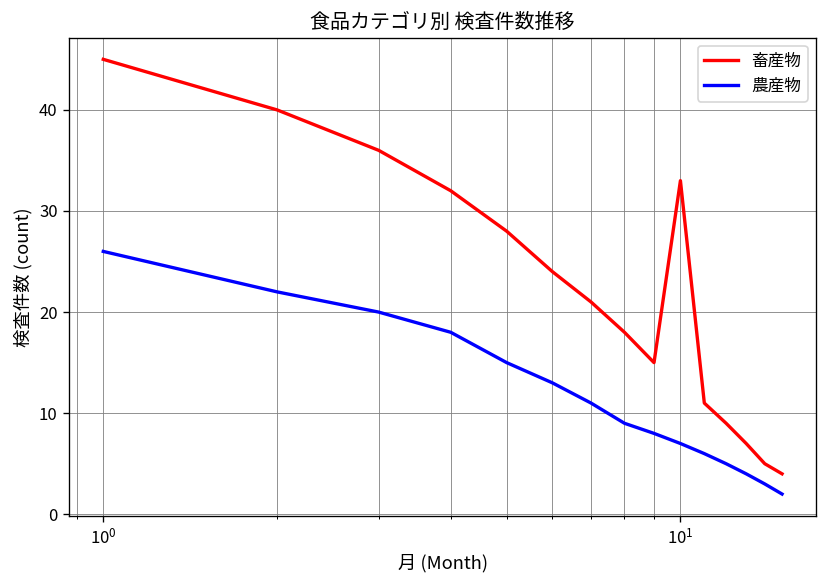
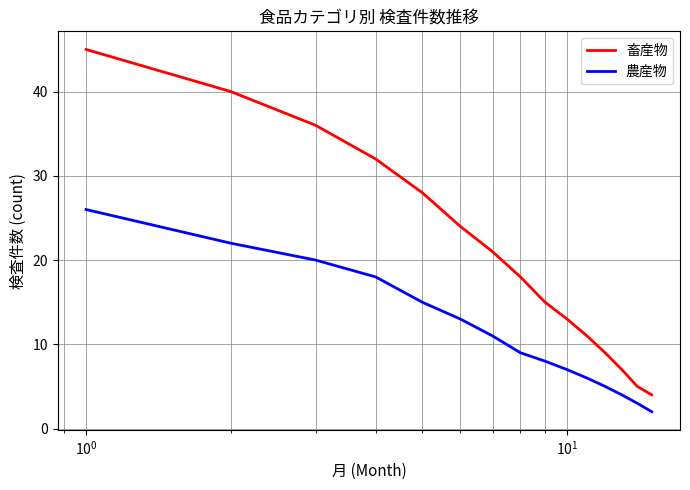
畜産物, 10^1: 33 -> 13
